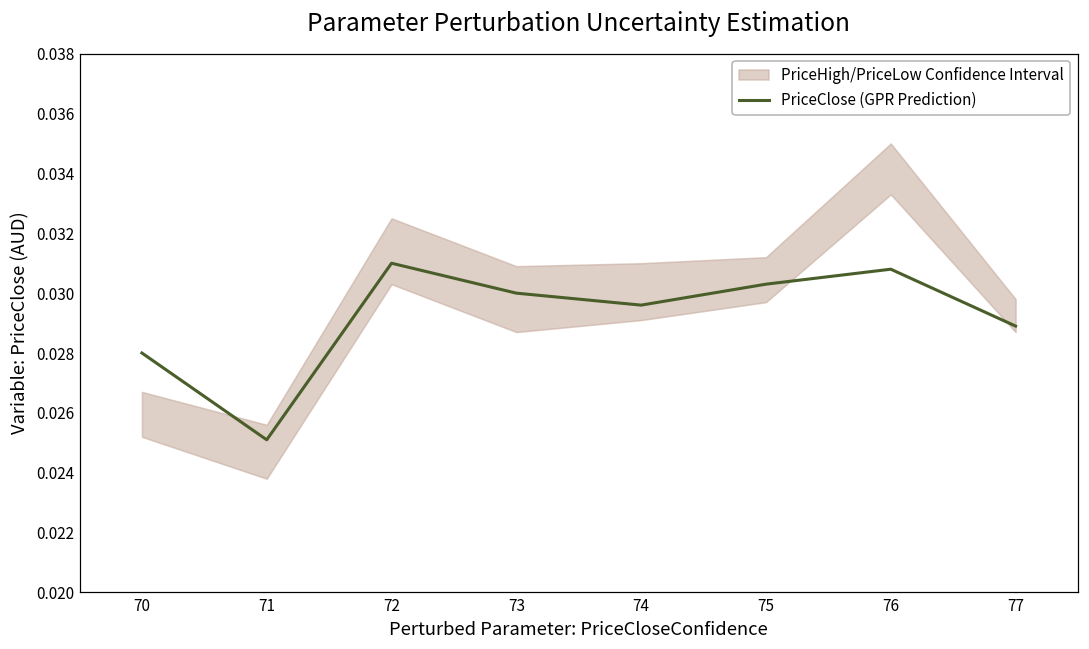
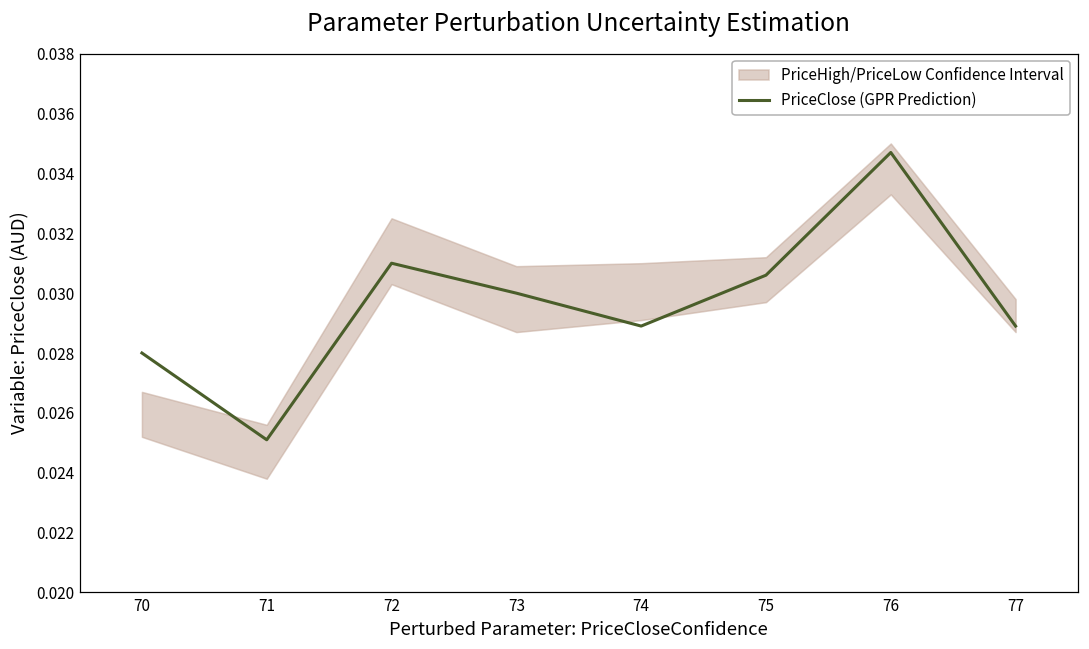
PriceClose (GPR Prediction), 74: 0.0296 -> 0.0289
PriceClose (GPR Prediction), 75: 0.0303 -> 0.0306
PriceClose (GPR Prediction), 76: 0.0308 -> 0.0347
